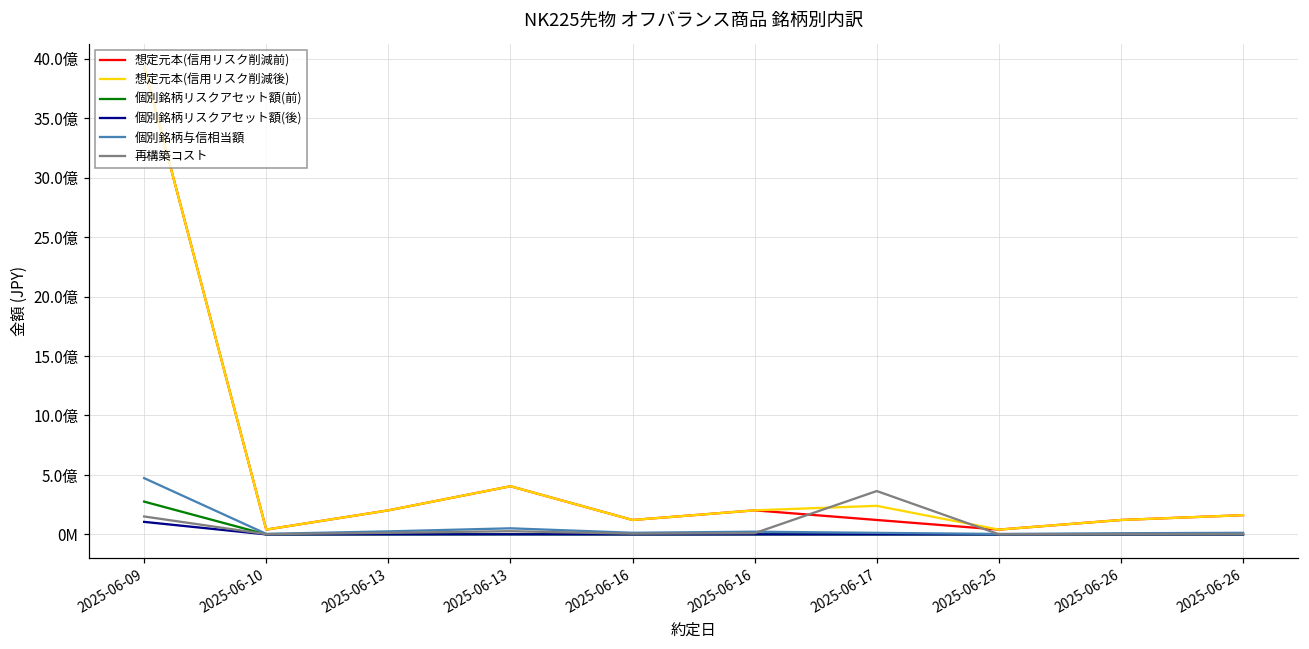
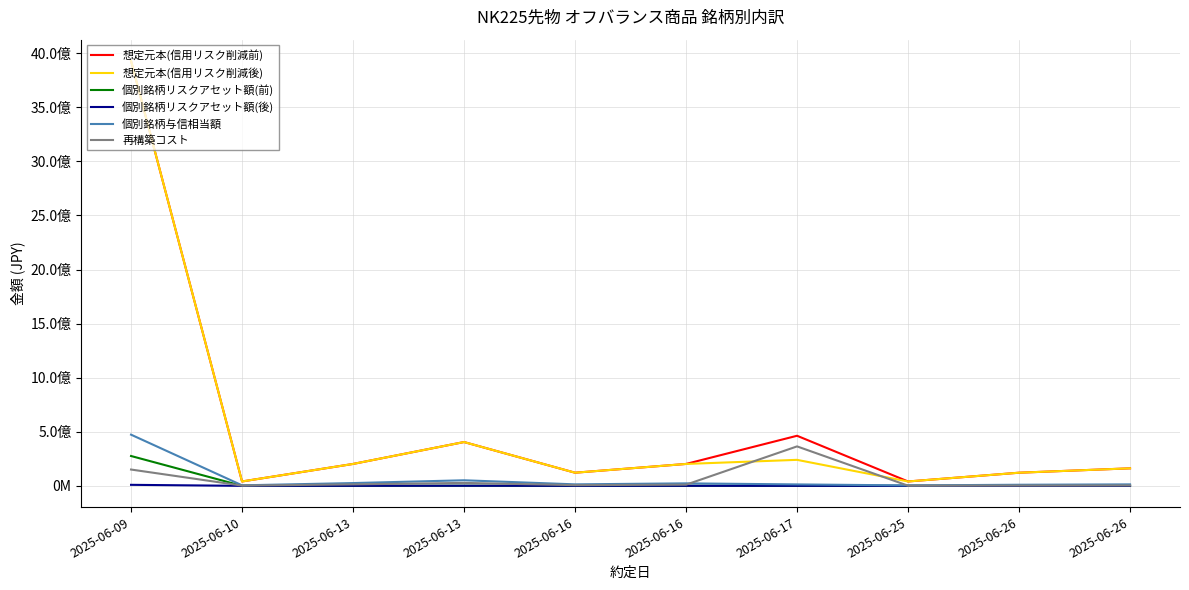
個別銘柄リスクアセット額(後), 2025-06-09: 1.1億 -> 0.1億
想定元本(信用リスク削減前), 2025-06-17: 1.2億 -> 4.6億
